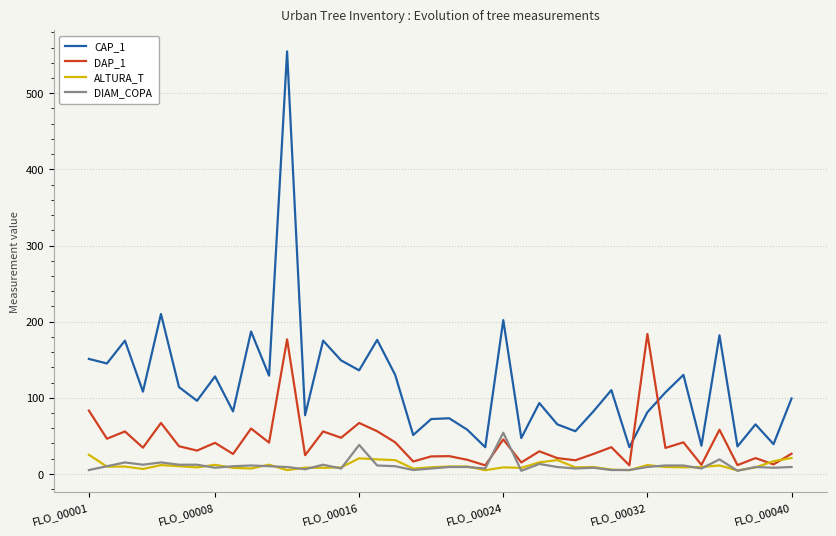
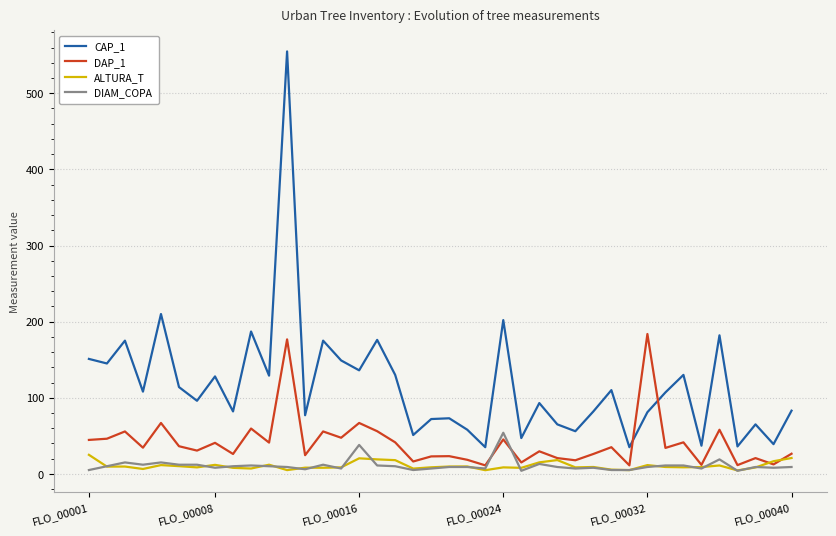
DAP_1, FLO_00001: 80 -> 40
CAP_1, FLO_00040: 100 -> 80
